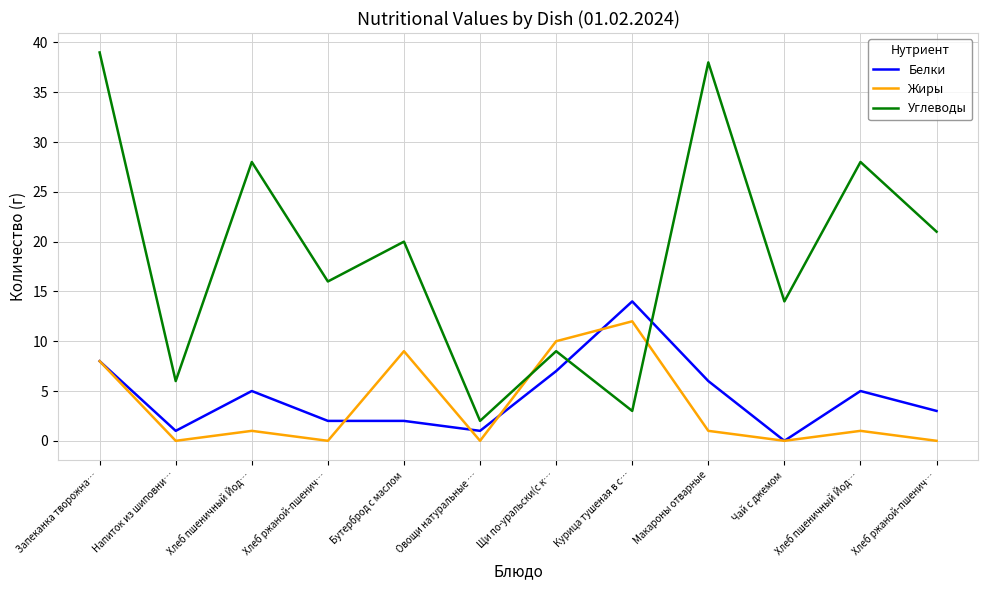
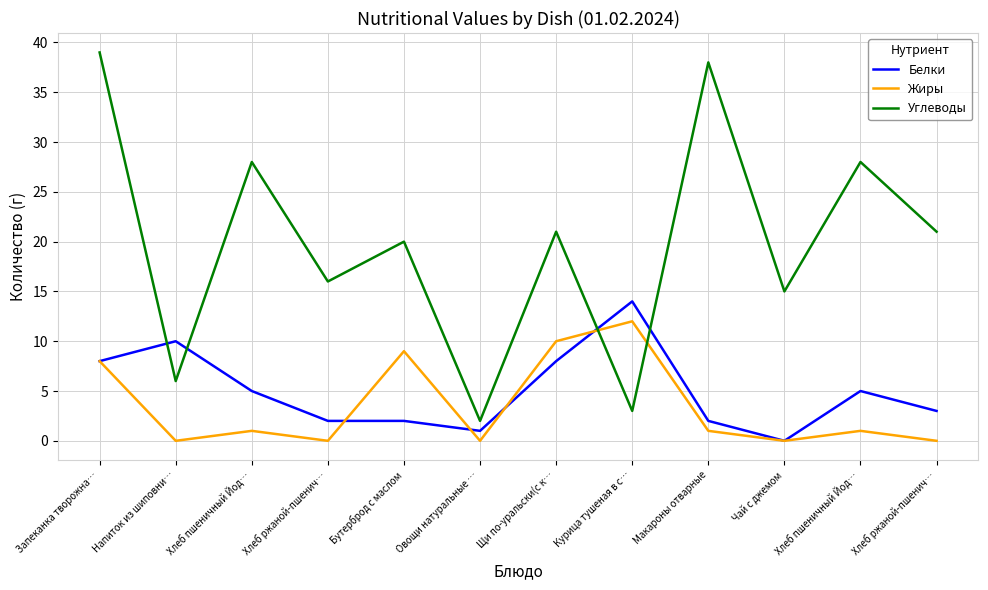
Белки, Напиток из шиповни…: 1 -> 10
Белки, Щи по-уральски(с к…: 7 -> 8
Углеводы, Щи по-уральски(с к…: 9 -> 21
Белки, Макароны отварные: 6 -> 2
Углеводы, Чай с джемом: 14 -> 15
